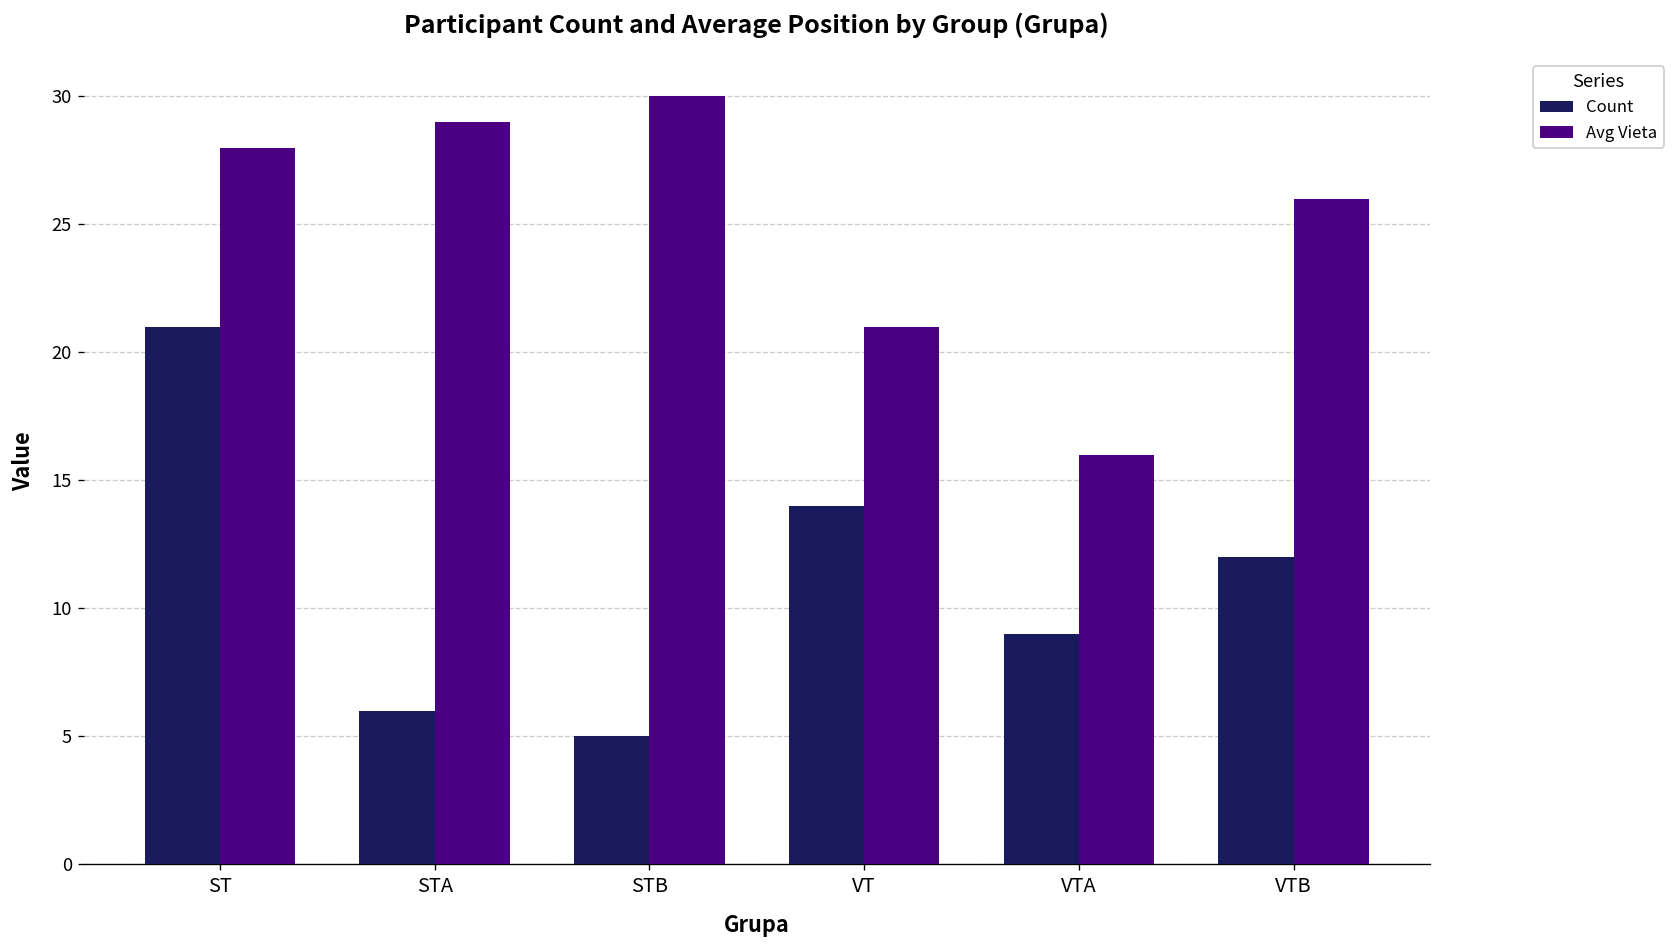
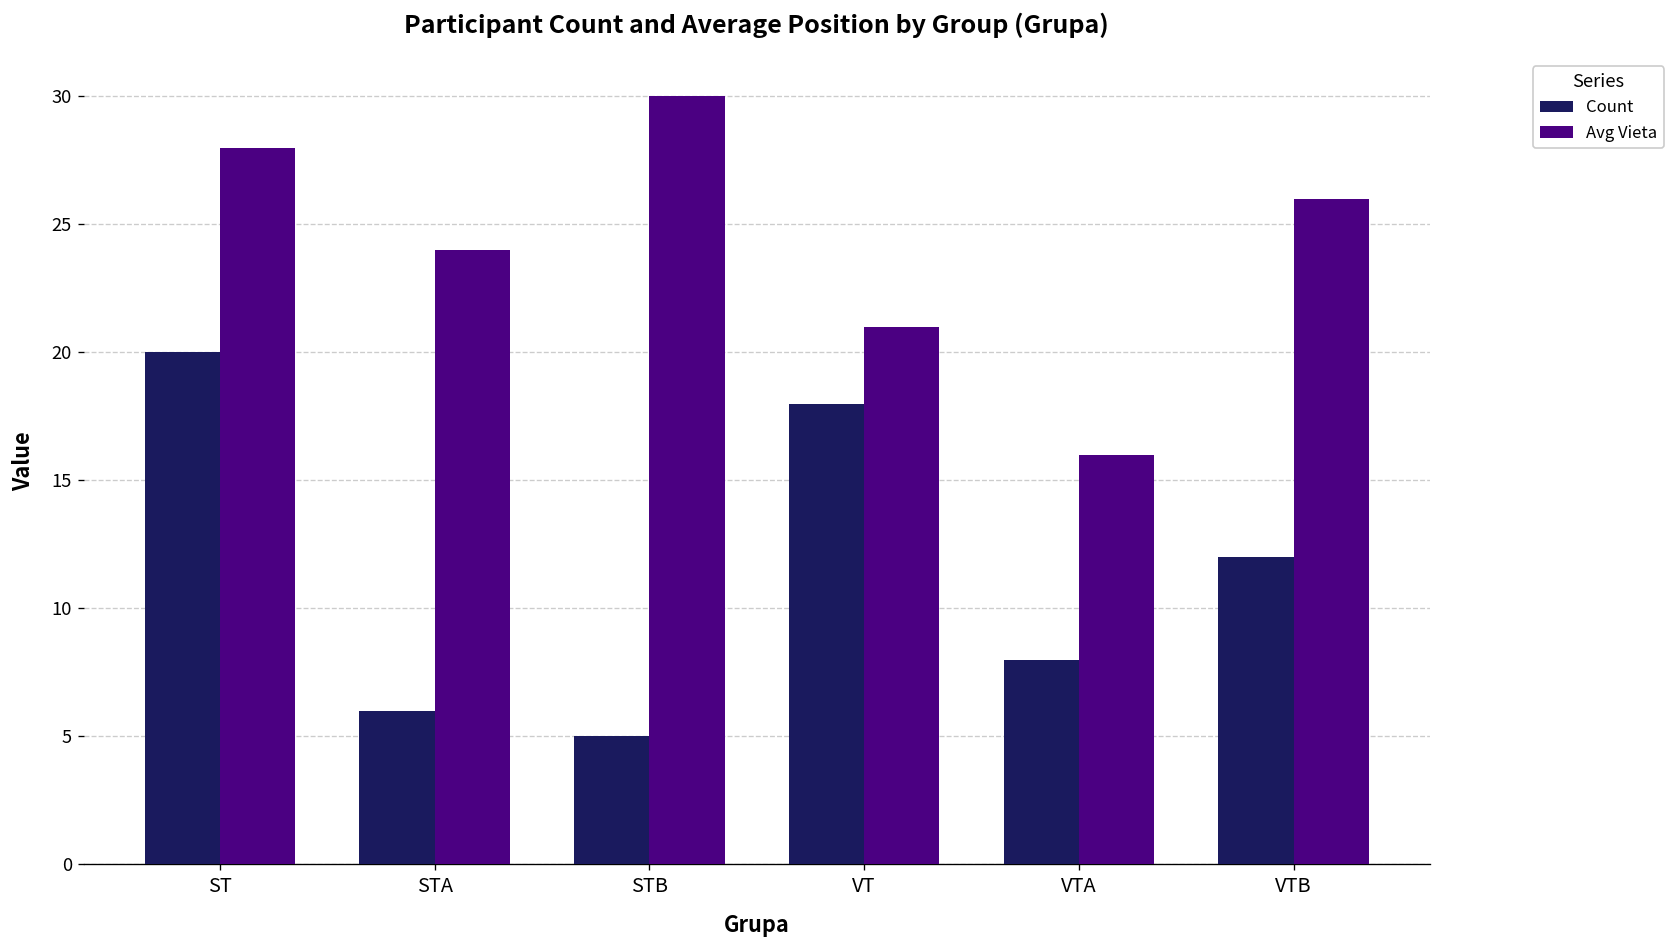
Count, ST: 21 -> 20
Avg Vieta, STA: 29 -> 24
Count, VT: 14 -> 18
Count, VTA: 9 -> 8
